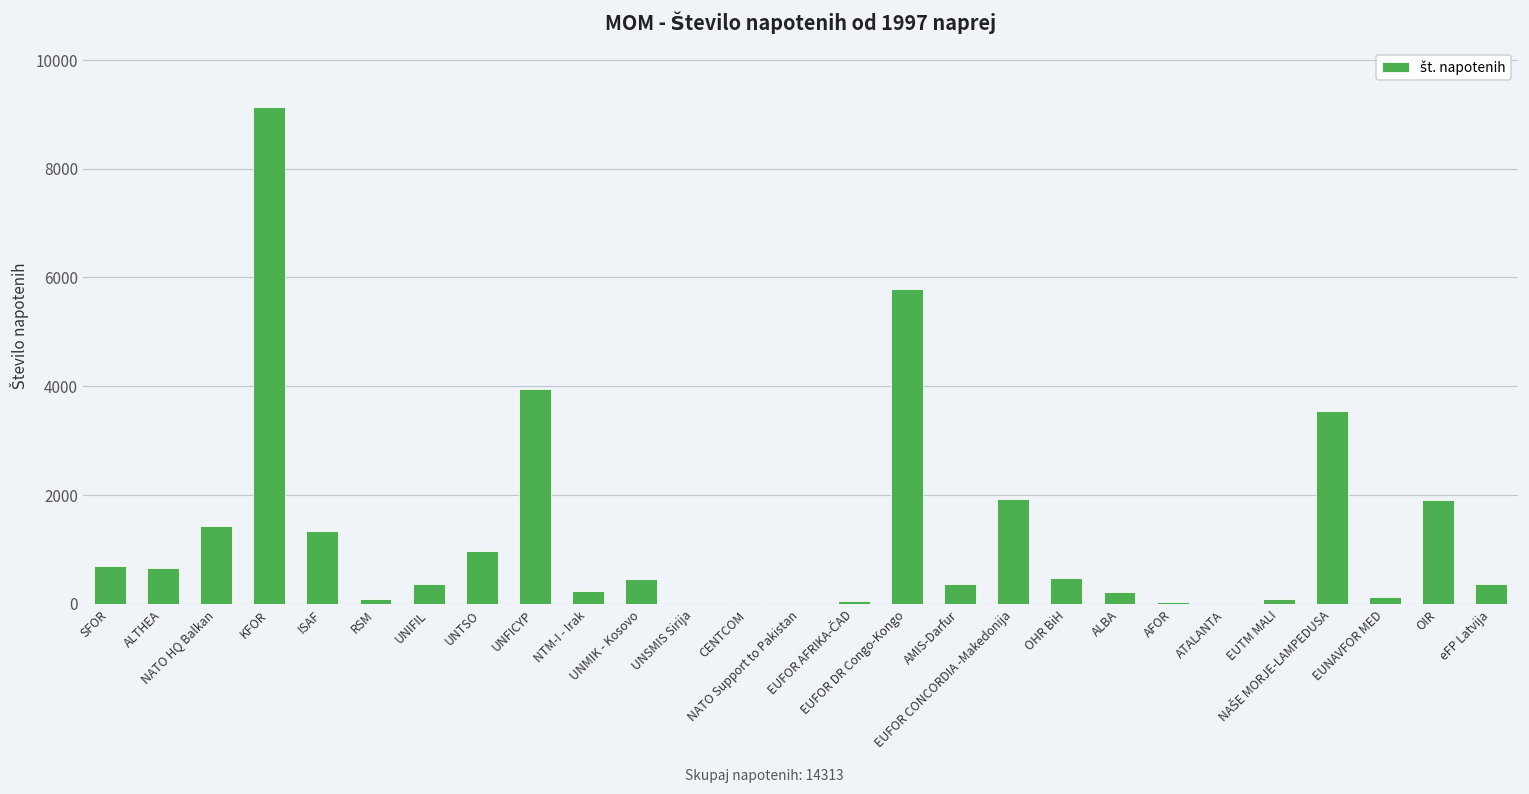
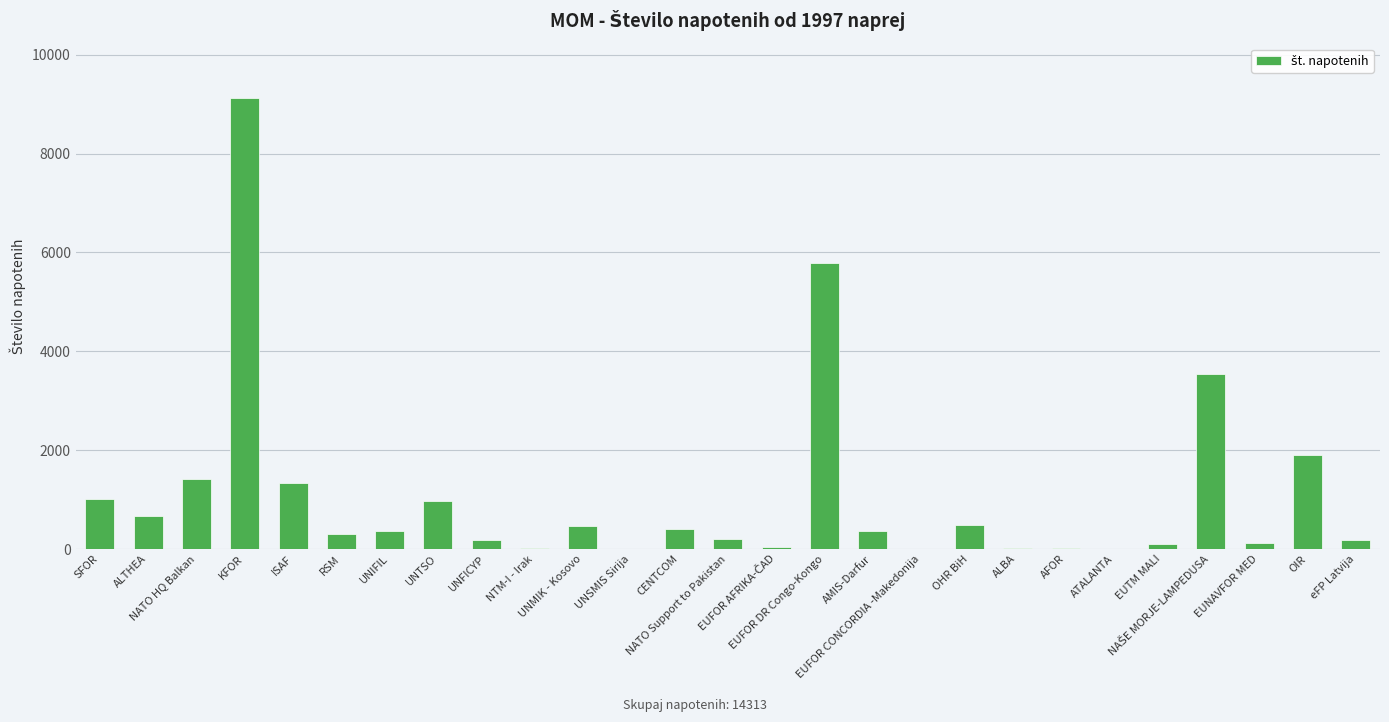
SFOR: 700 -> 1000
RSM: 100 -> 300
UNFICYP: 3900 -> 200
NTM-I - Irak: 200 -> 0
CENTCOM: 0 -> 400
NATO Support to Pakistan: 0 -> 200
EUFOR CONCORDIA -Makedonija: 1900 -> 0
ALBA: 200 -> 0
eFP Latvija: 400 -> 200
